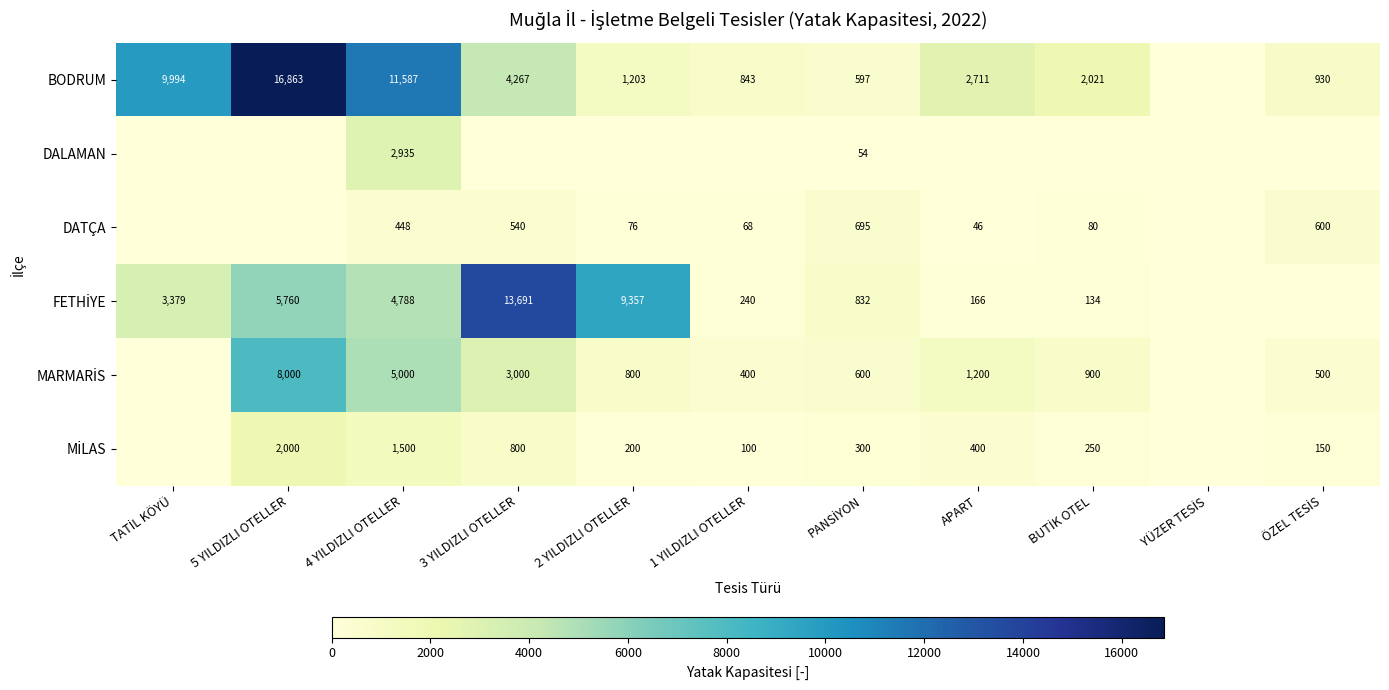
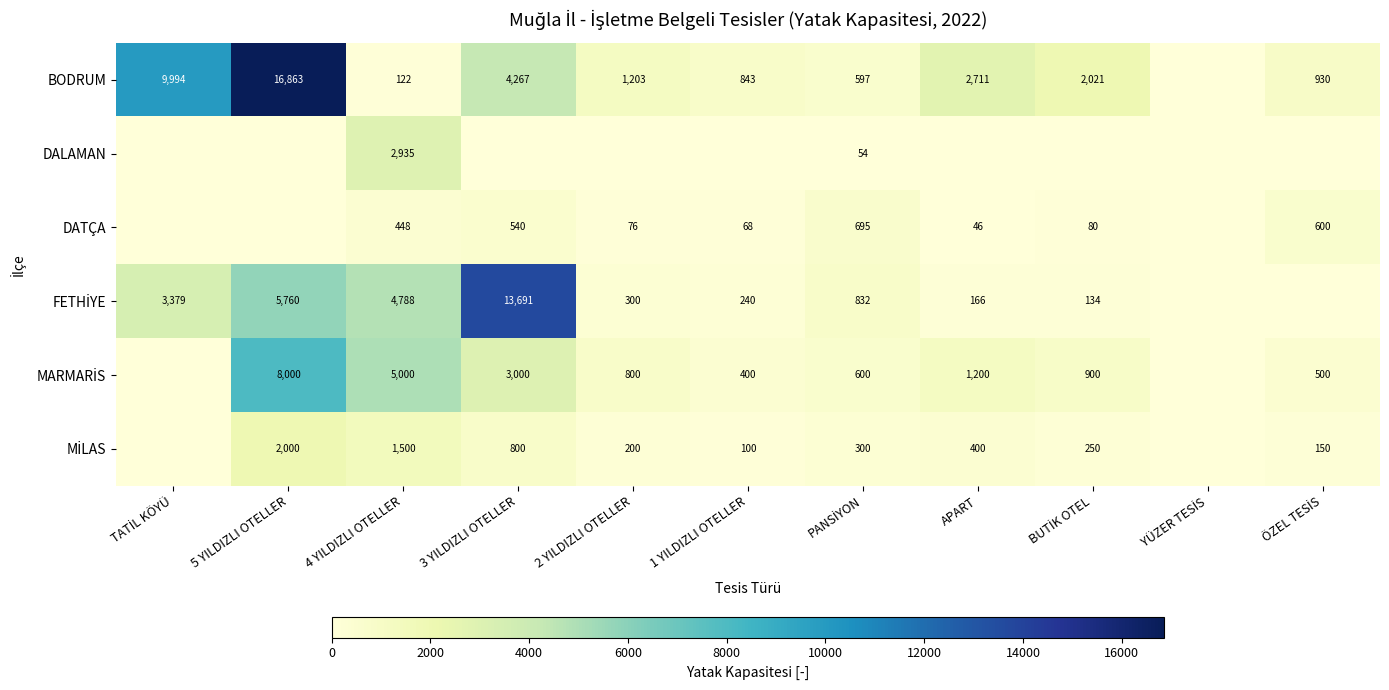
BODRUM, 4 YILDIZLI OTELLER: 11,587 -> 122
FETHİYE, 2 YILDIZLI OTELLER: 9,357 -> 300
